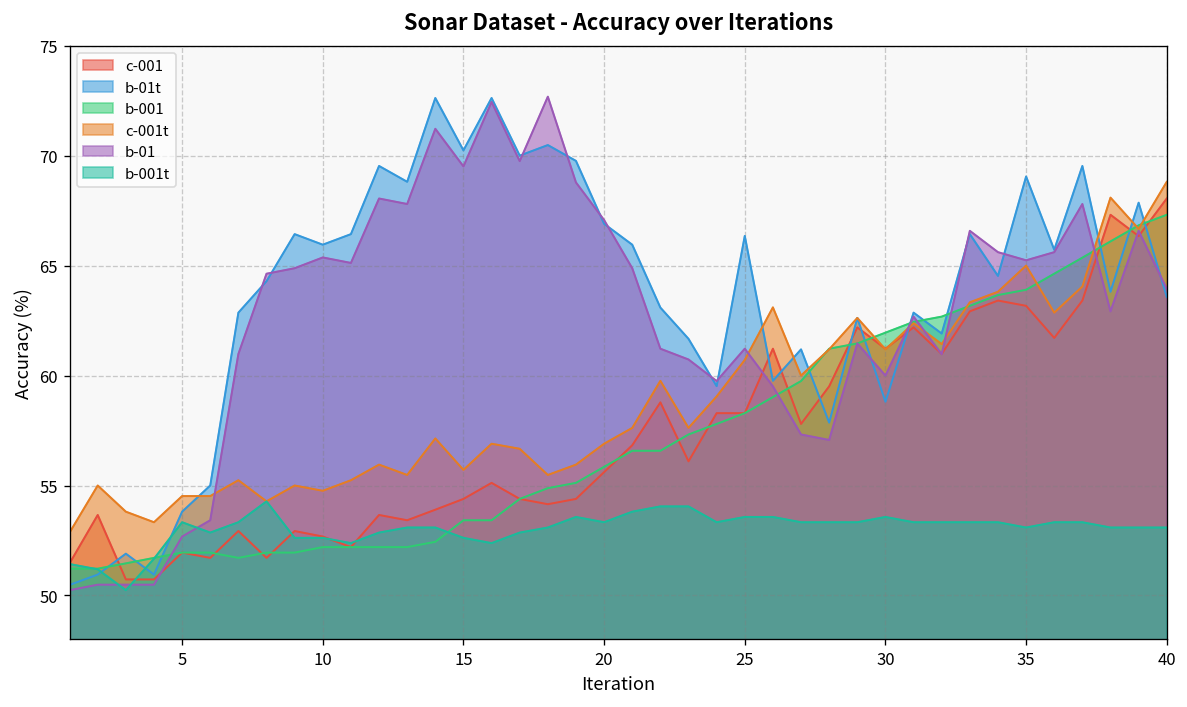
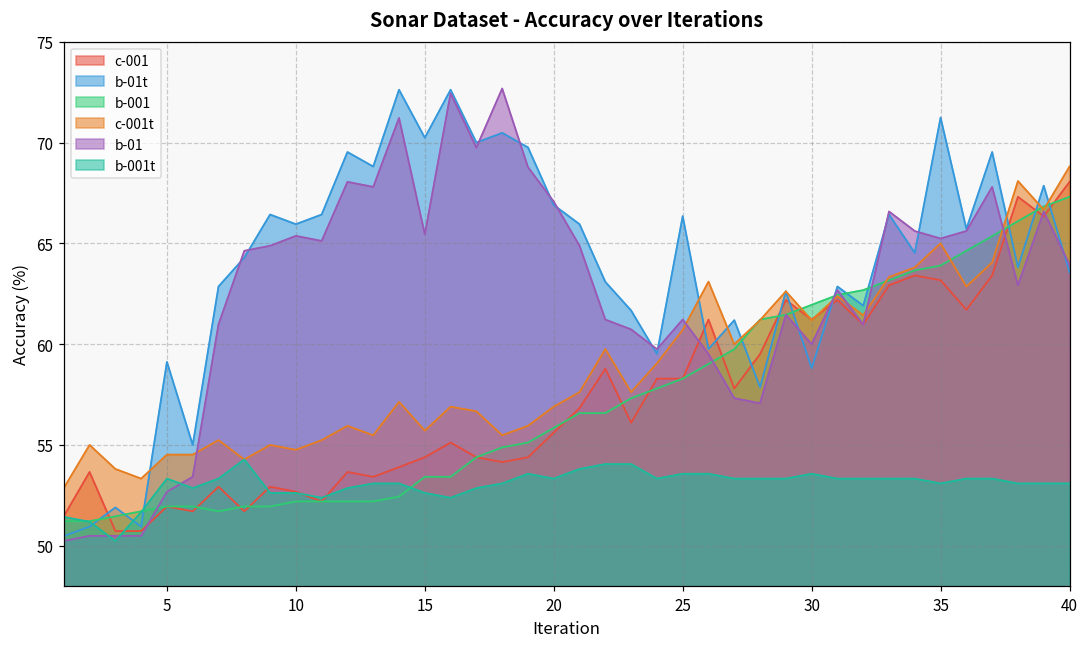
b-01t, 5: 53.8 -> 59.1
b-01, 15: 69.5 -> 65.5
b-01t, 35: 69.1 -> 71.2
